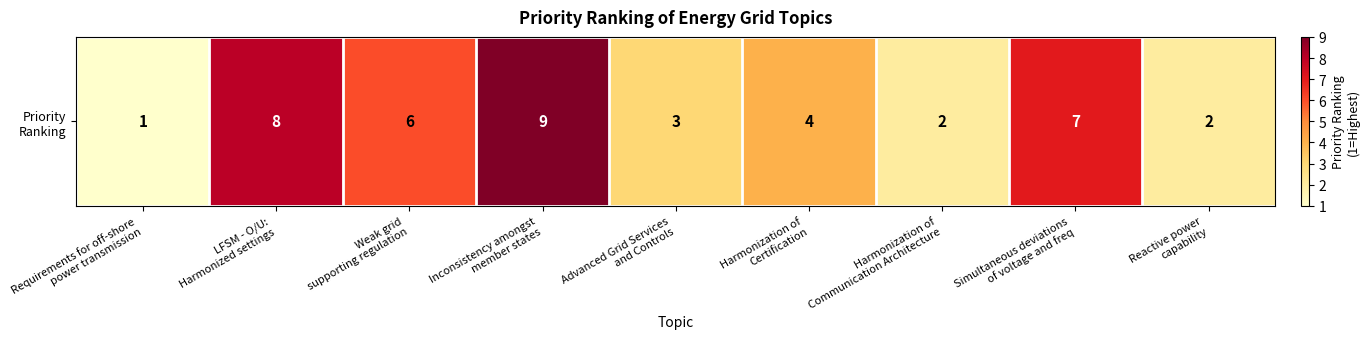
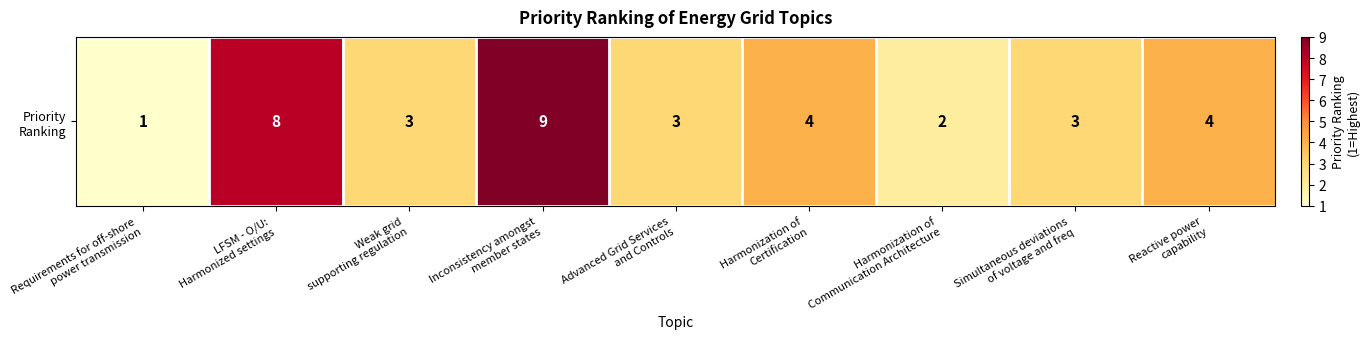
Priority Ranking, Weak grid supporting regulation: 6 -> 3
Priority Ranking, Simultaneous deviations of voltage and freq: 7 -> 3
Priority Ranking, Reactive power capability: 2 -> 4
